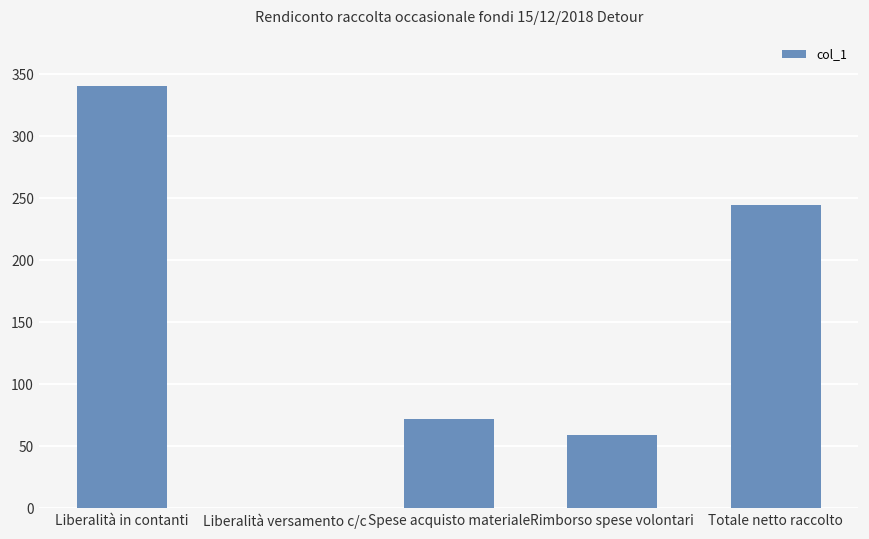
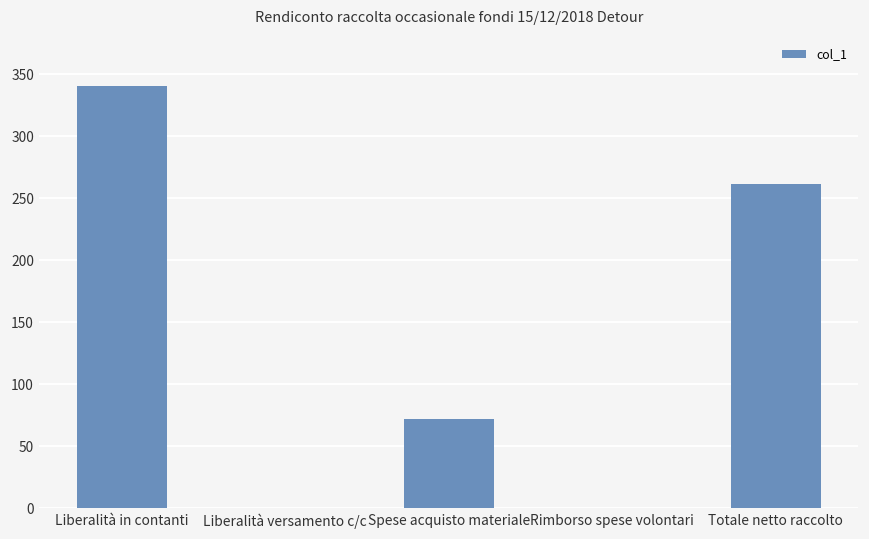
Rimborso spese volontari: 59 -> 0
Totale netto raccolto: 245 -> 262
